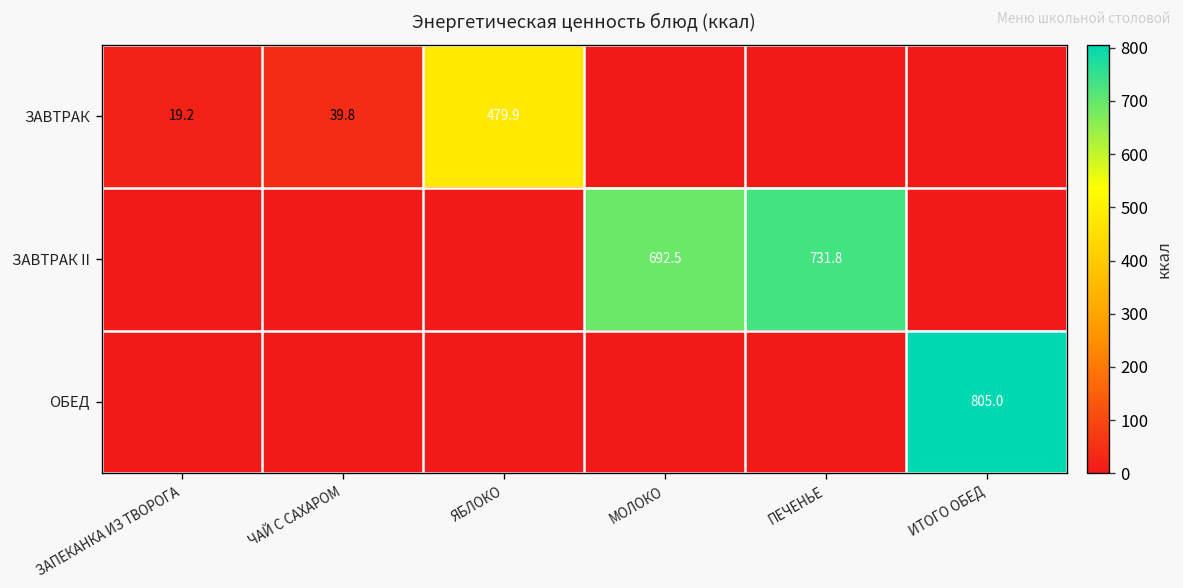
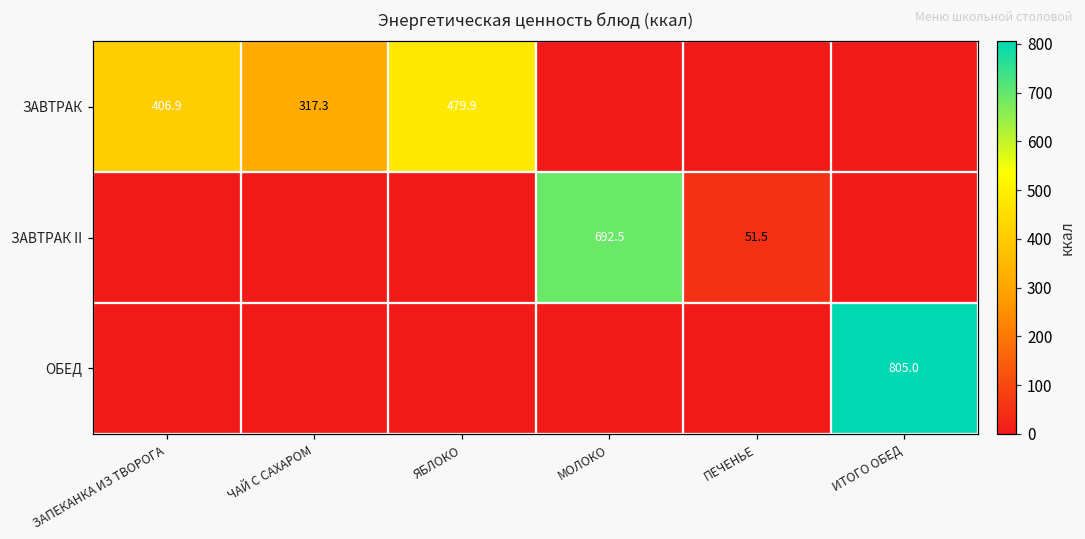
ЗАВТРАК, ЗАПЕКАНКА ИЗ ТВОРОГА: 19.2 -> 406.9
ЗАВТРАК, ЧАЙ С САХАРОМ: 39.8 -> 317.3
ЗАВТРАК II, ПЕЧЕНЬЕ: 731.8 -> 51.5
